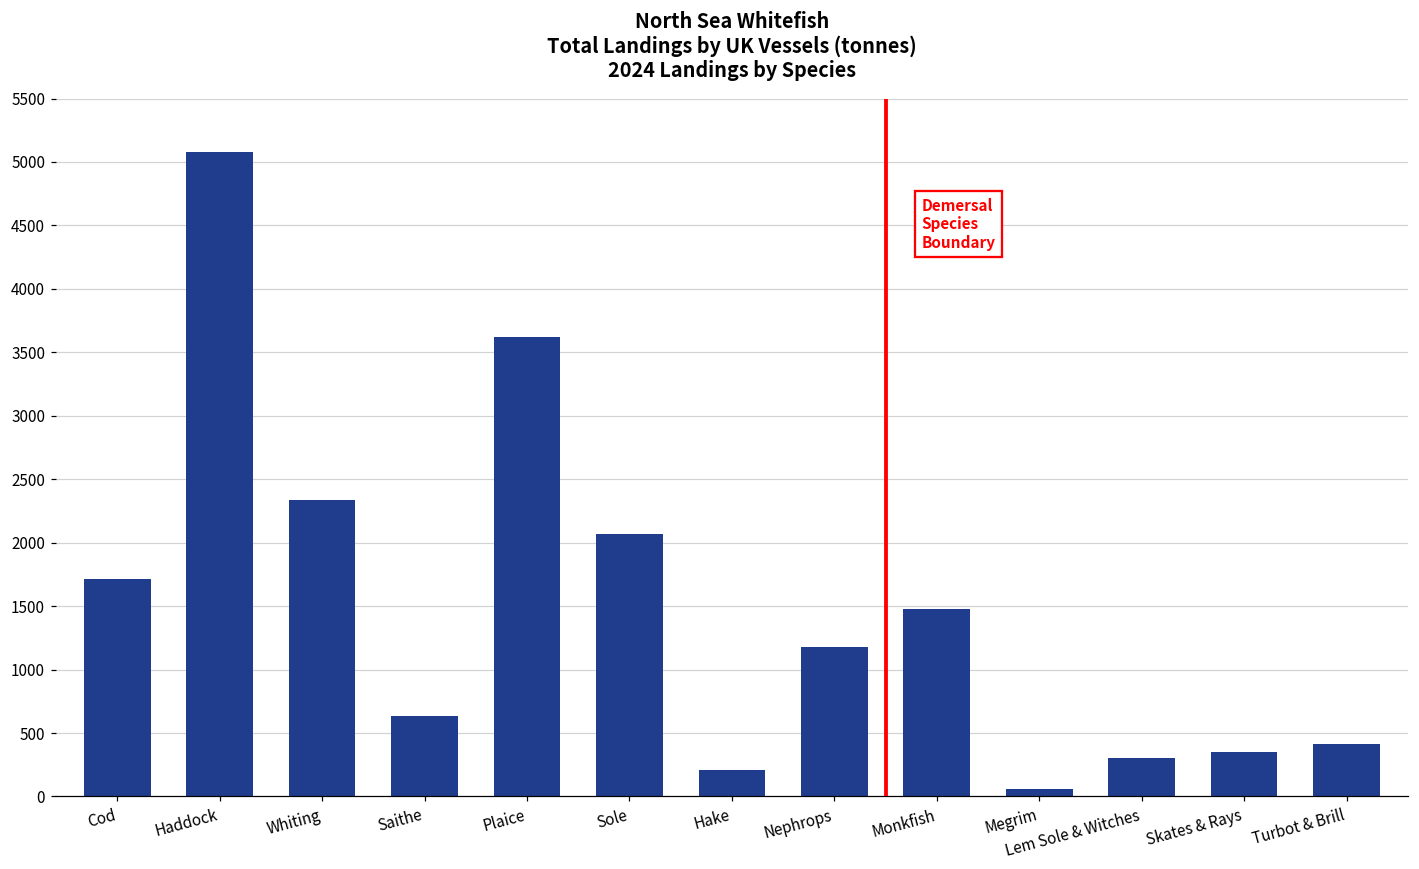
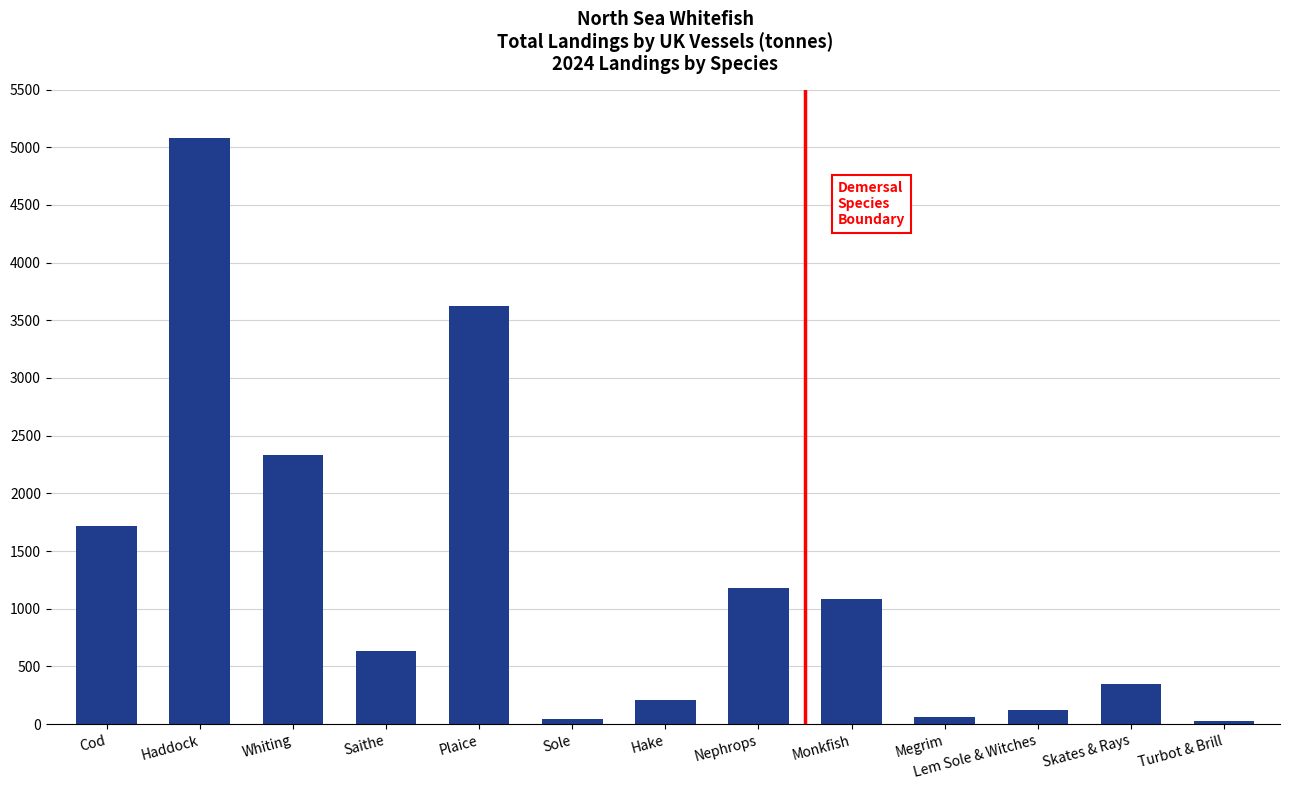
Sole: 2070 -> 50
Monkfish: 1480 -> 1080
Lem Sole & Witches: 310 -> 120
Turbot & Brill: 410 -> 30
